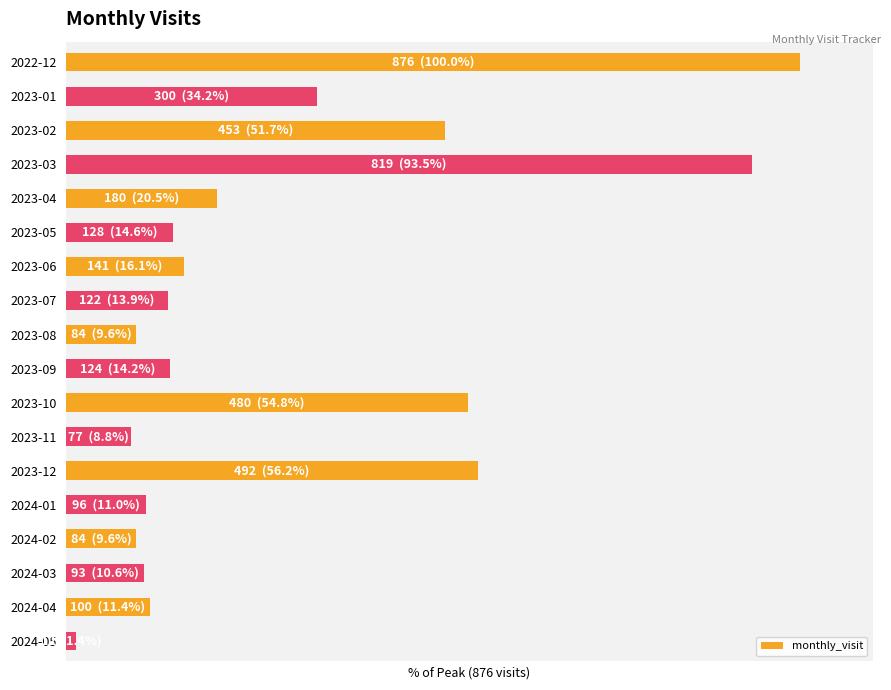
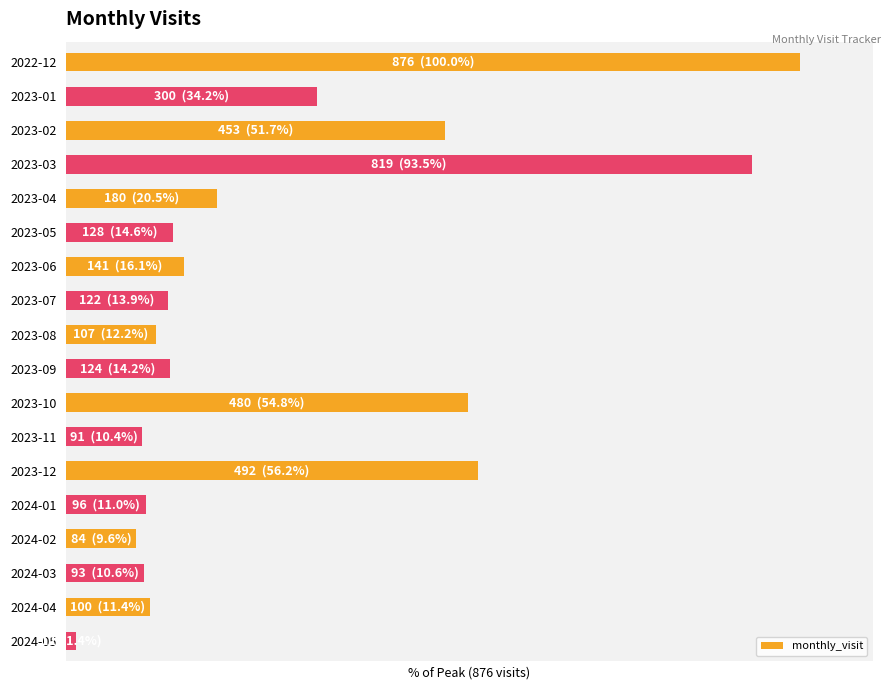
2023-08: 84 (9.6%) -> 107 (12.2%)
2023-11: 77 (8.8%) -> 91 (10.4%)
